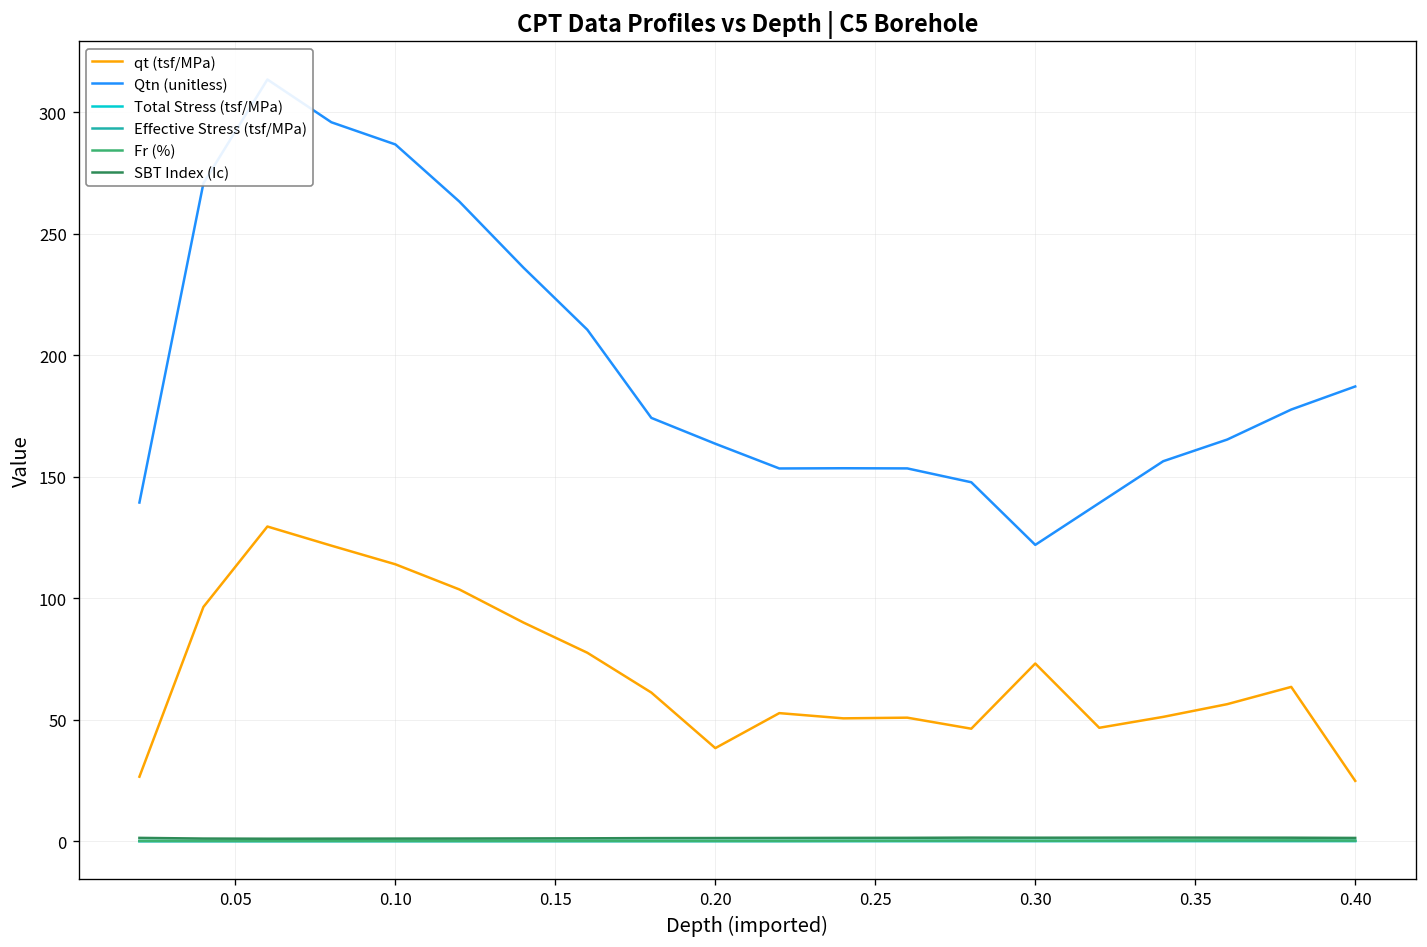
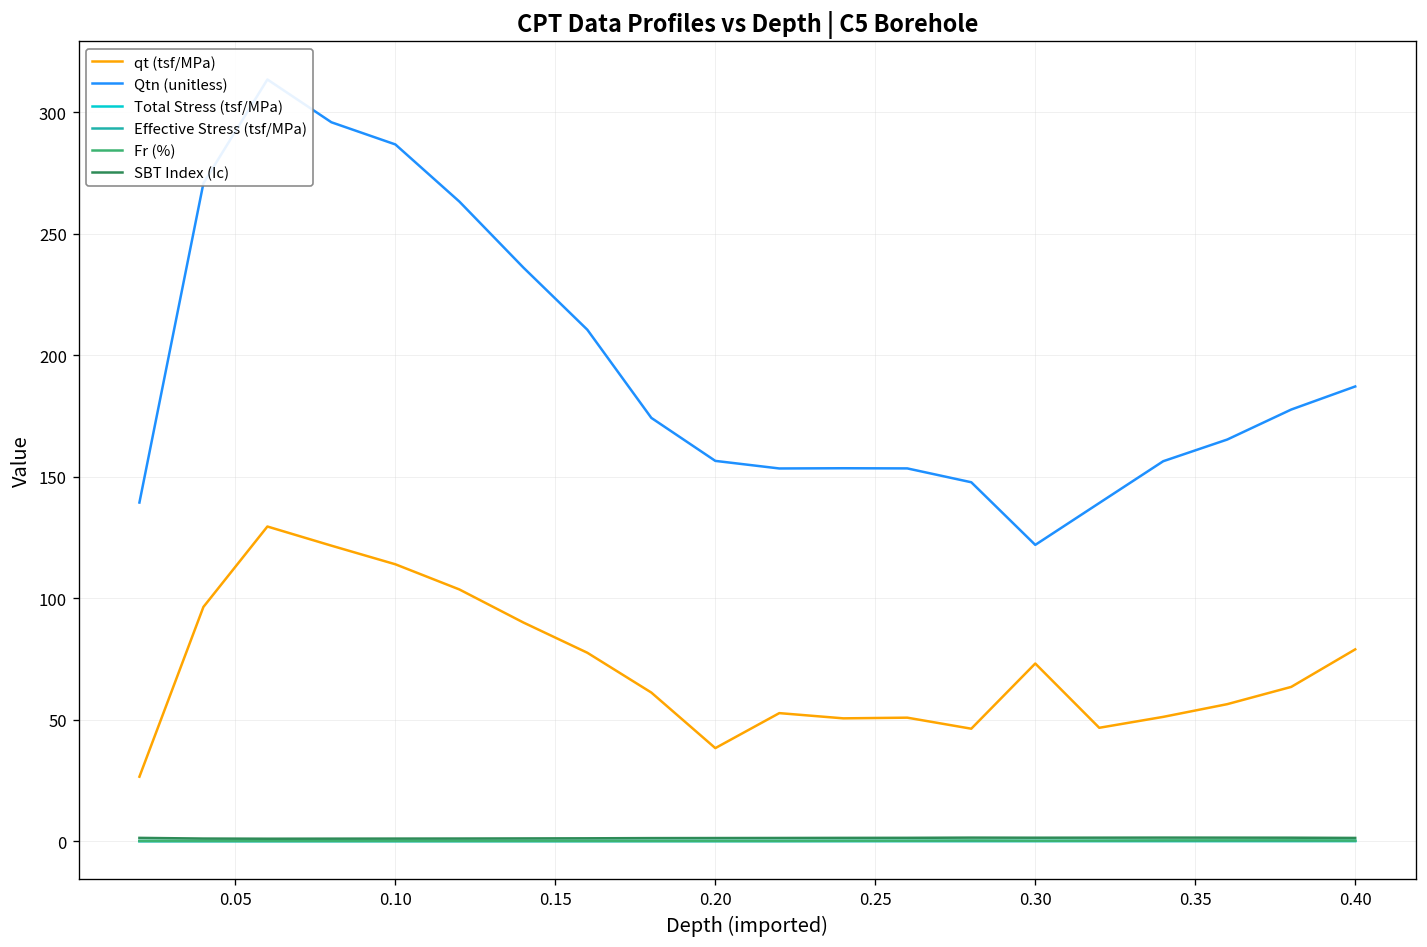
Qtn (unitless), 0.20: 164 -> 156
qt (tsf/MPa), 0.40: 25 -> 79
